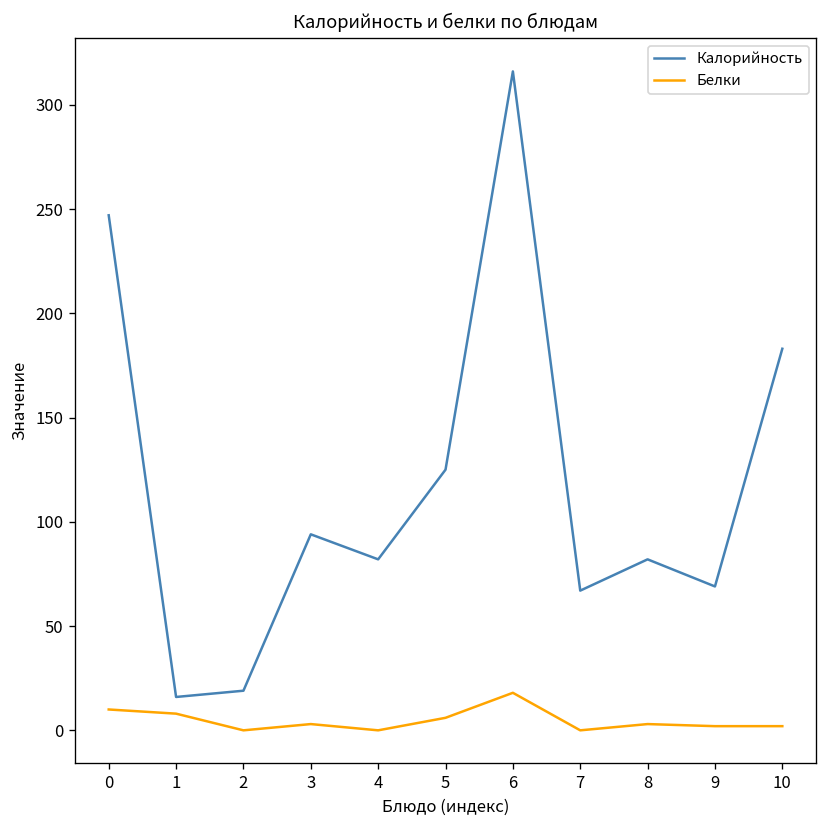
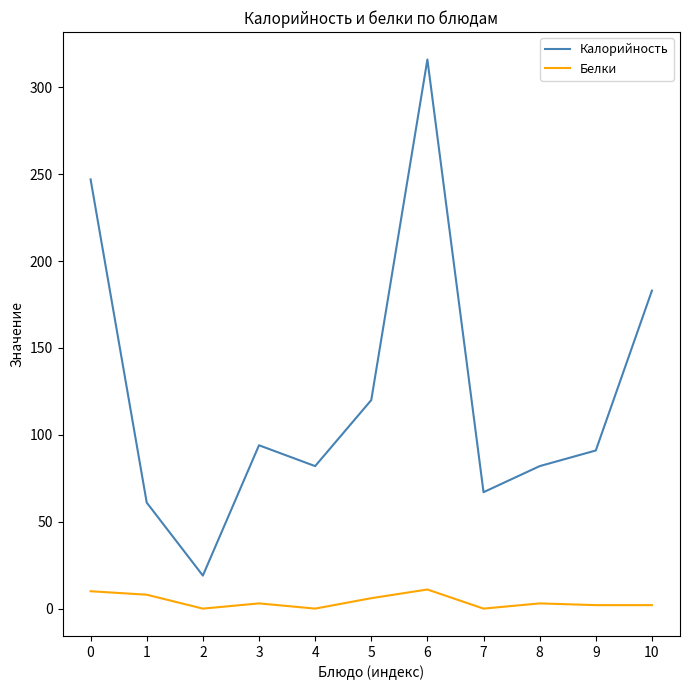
Калорийность, 1: 16 -> 61
Калорийность, 5: 125 -> 120
Белки, 6: 18 -> 11
Калорийность, 9: 69 -> 91
